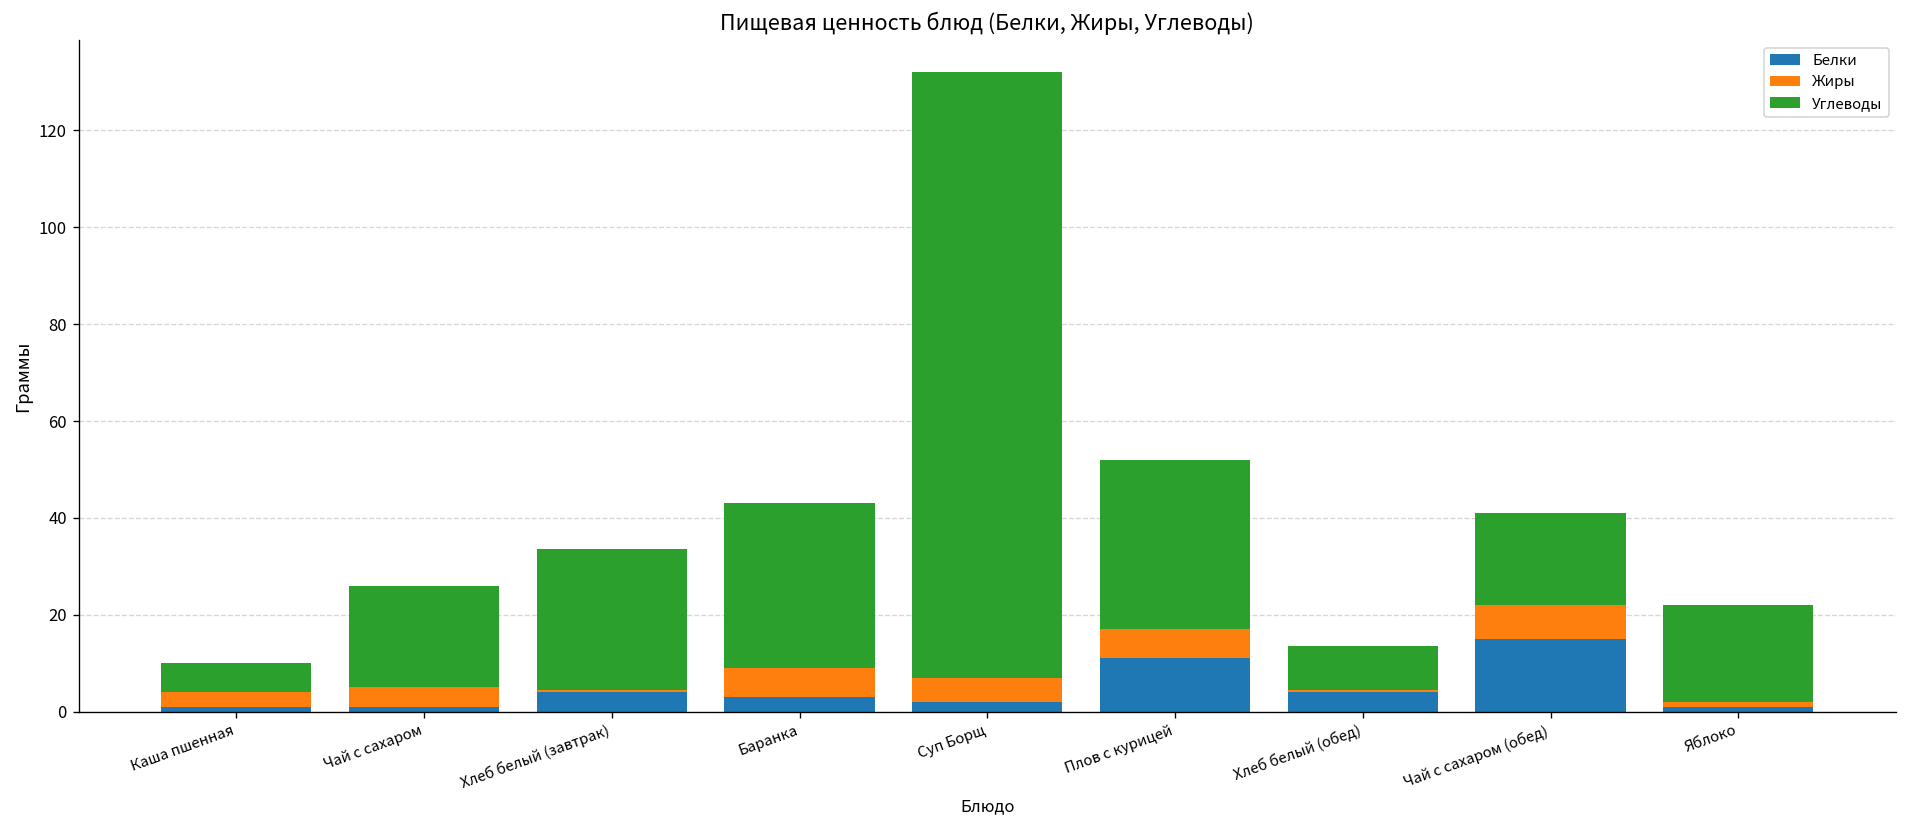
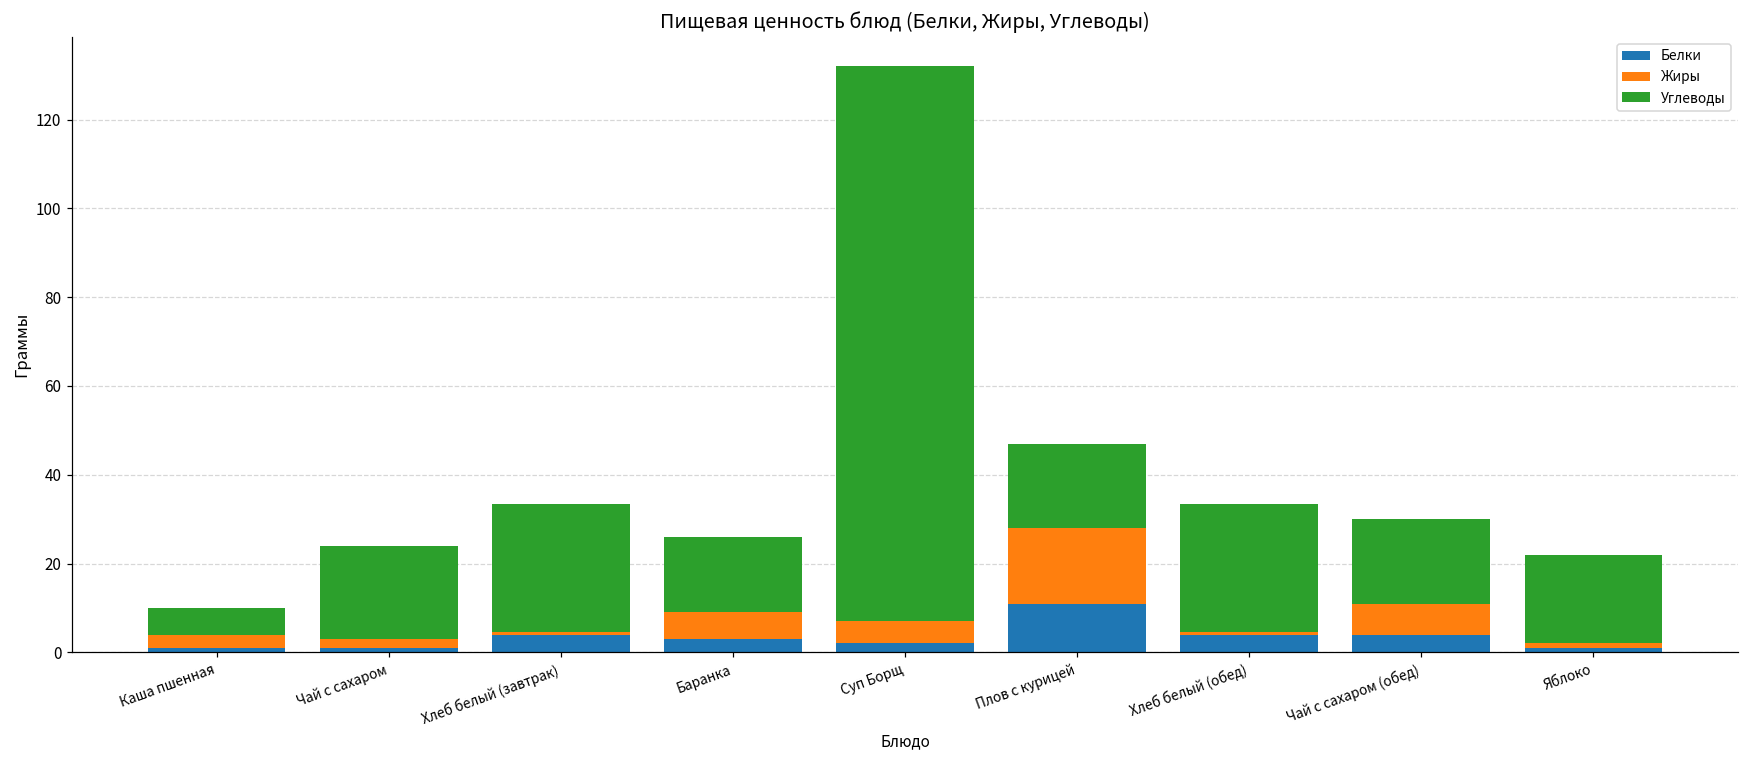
Жиры, Чай с сахаром: 4 -> 2
Углеводы, Баранка: 34 -> 17
Жиры, Плов с курицей: 6 -> 17
Углеводы, Плов с курицей: 35 -> 19
Углеводы, Хлеб белый (обед): 9 -> 29
Белки, Чай с сахаром (обед): 15 -> 4
